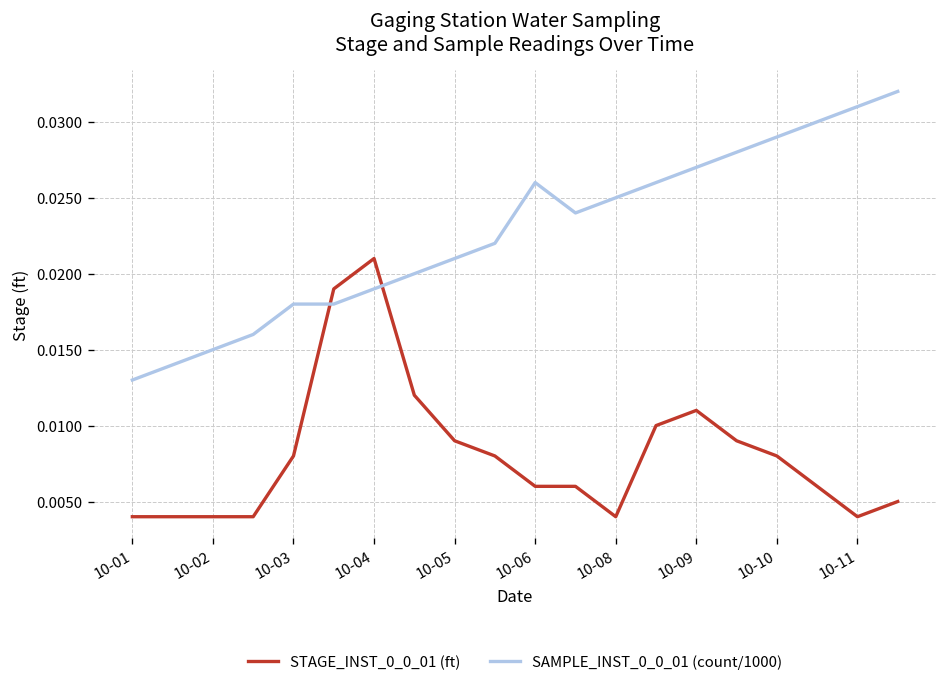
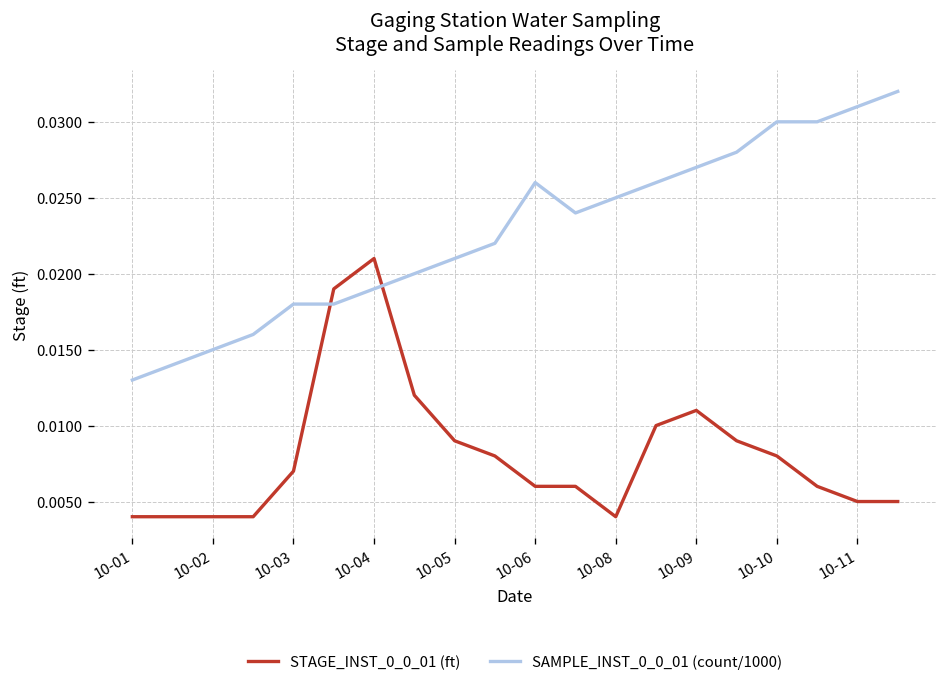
STAGE_INST_0_0_01 (ft), 10-03: 0.008 -> 0.007
SAMPLE_INST_0_0_01 (count/1000), 10-10: 0.0290 -> 0.0300
STAGE_INST_0_0_01 (ft), 10-11: 0.004 -> 0.005
